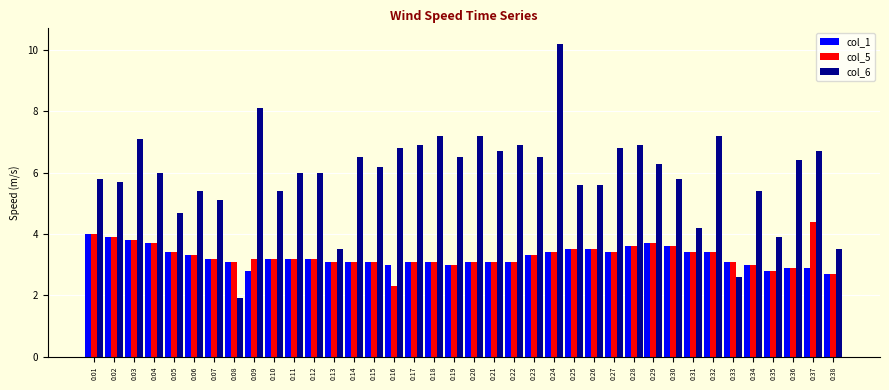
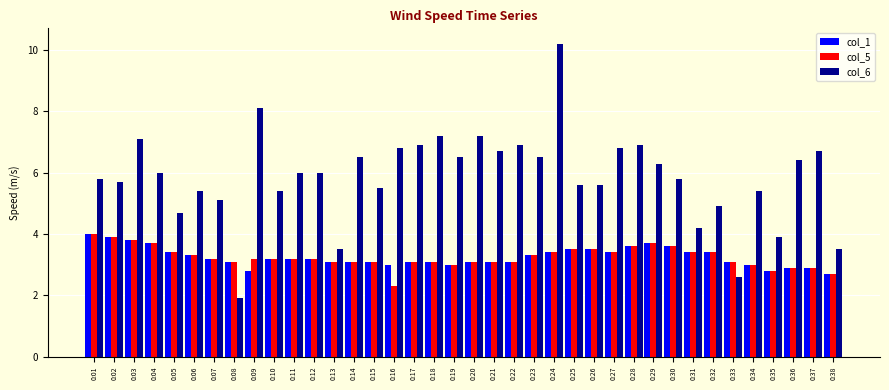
col_6, 0:15: 6.2 -> 5.5
col_6, 0:32: 7.2 -> 4.9
col_5, 0:37: 4.4 -> 2.9
